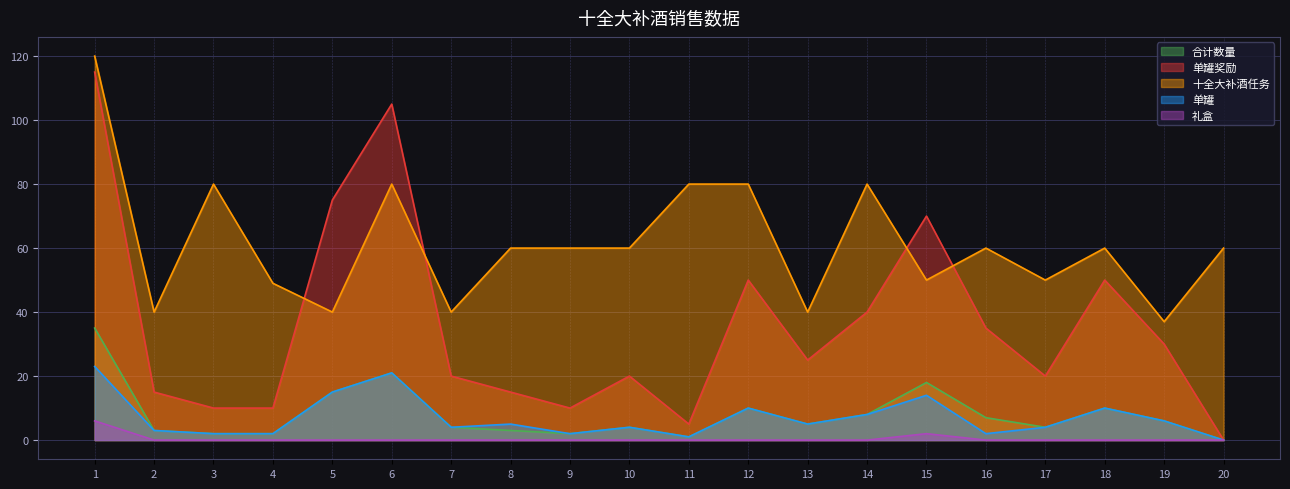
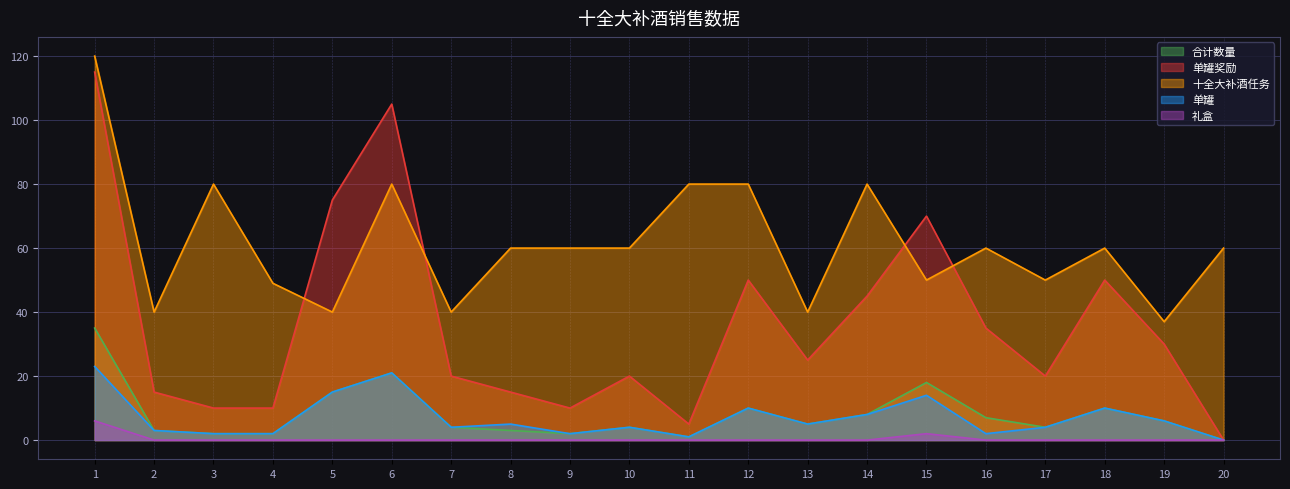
单罐奖励, 14: 40 -> 45
